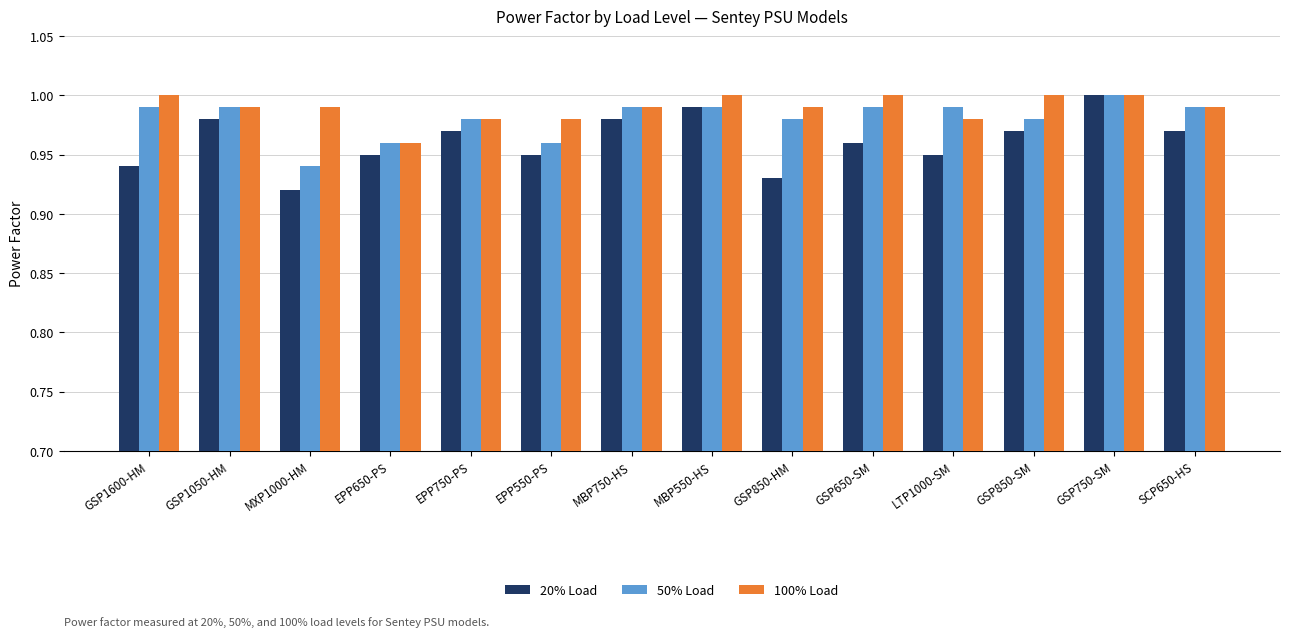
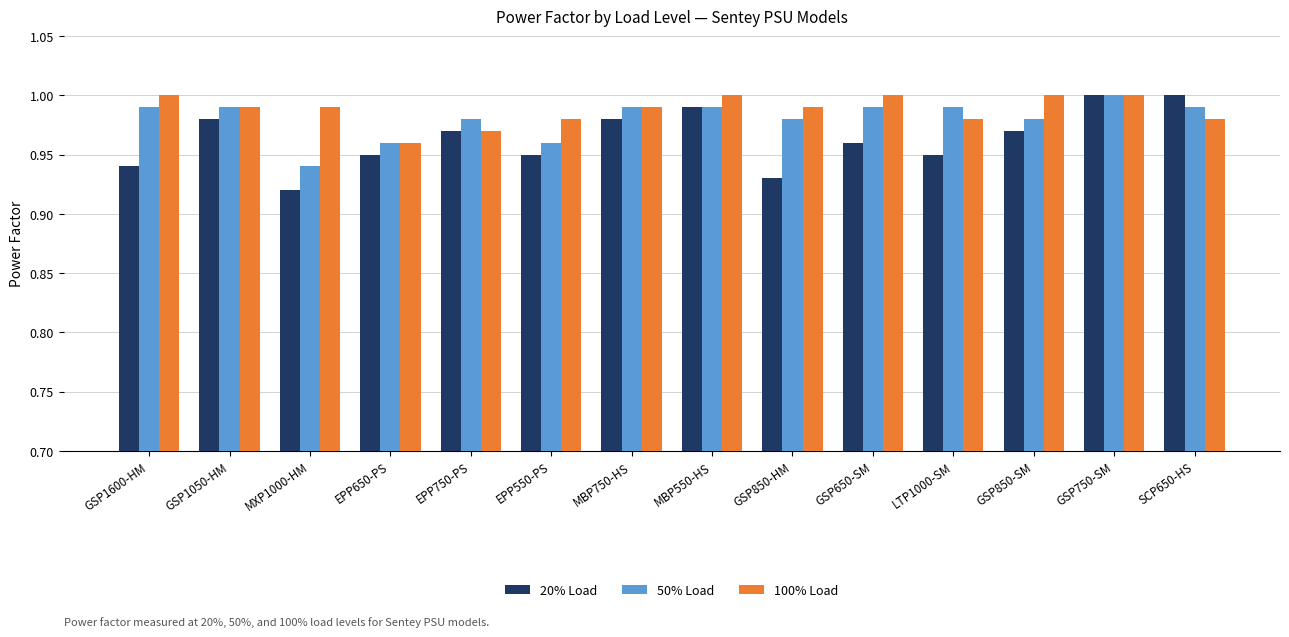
100% Load, EPP750-PS: 0.98 -> 0.97
20% Load, SCP650-HS: 0.97 -> 1.00
100% Load, SCP650-HS: 0.99 -> 0.98
